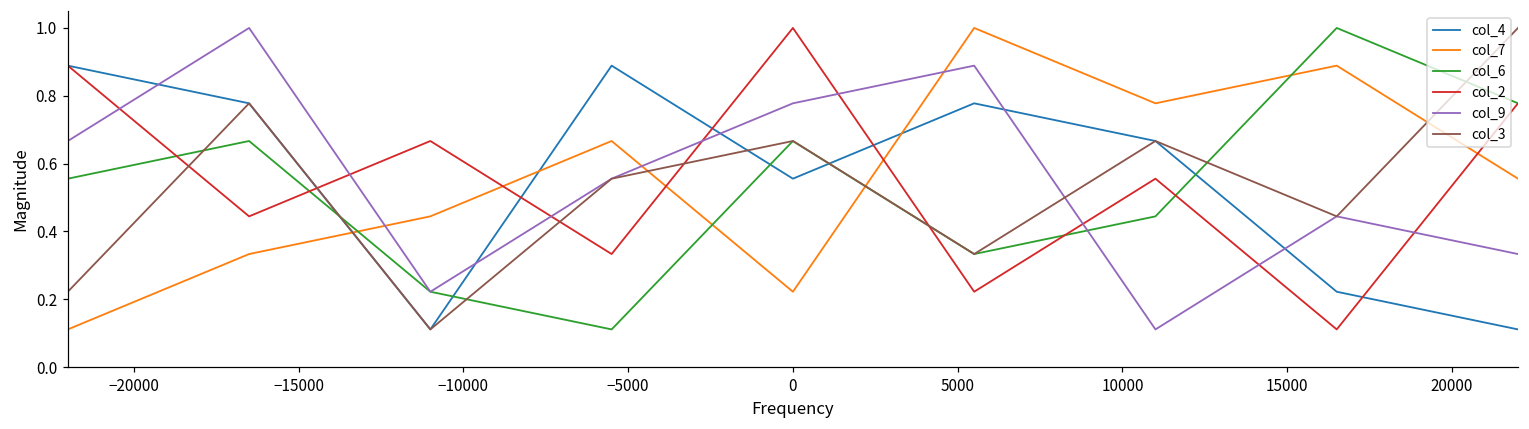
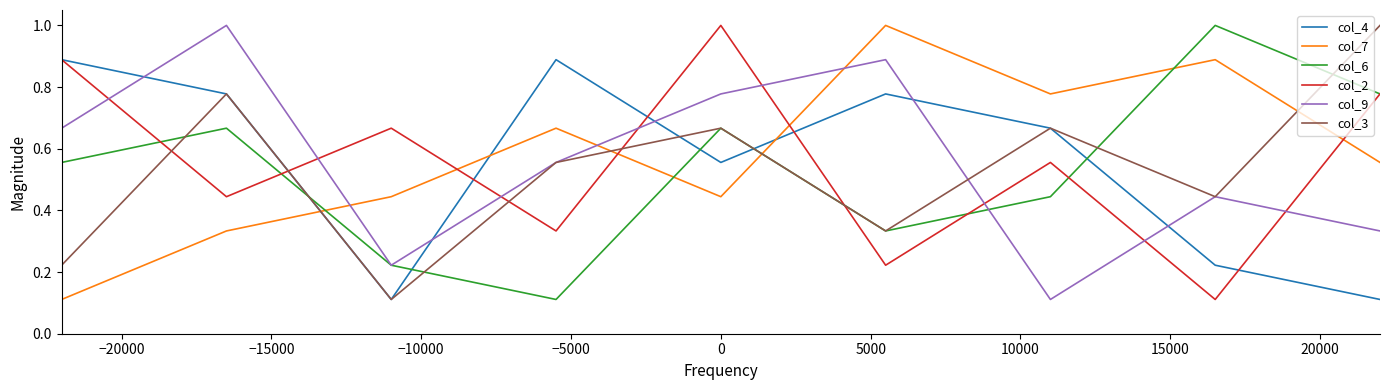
col_7, 0: 0.22 -> 0.44
